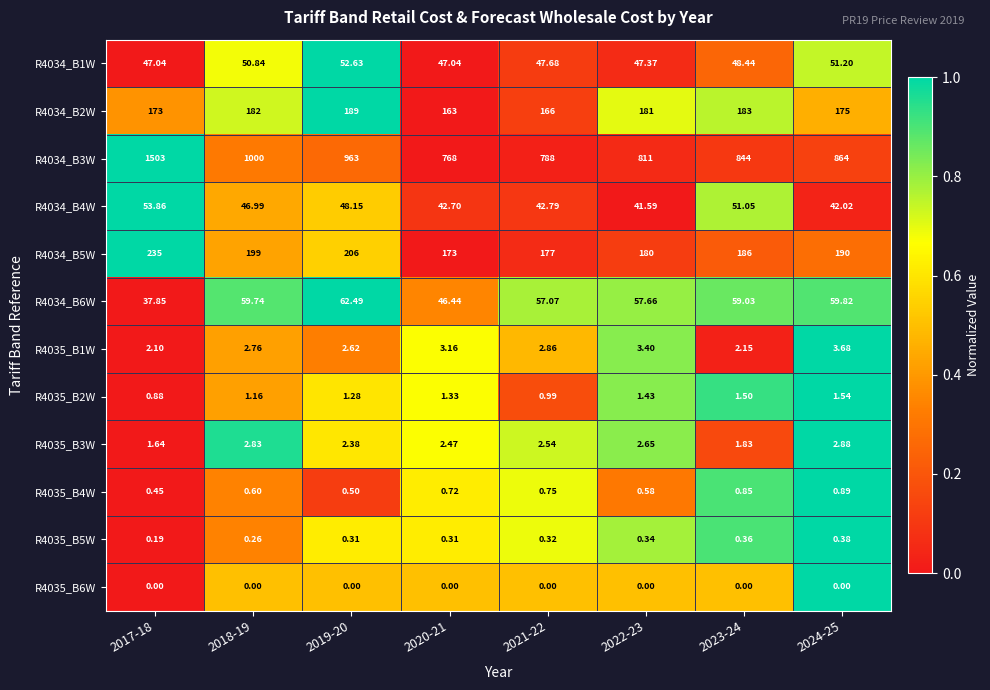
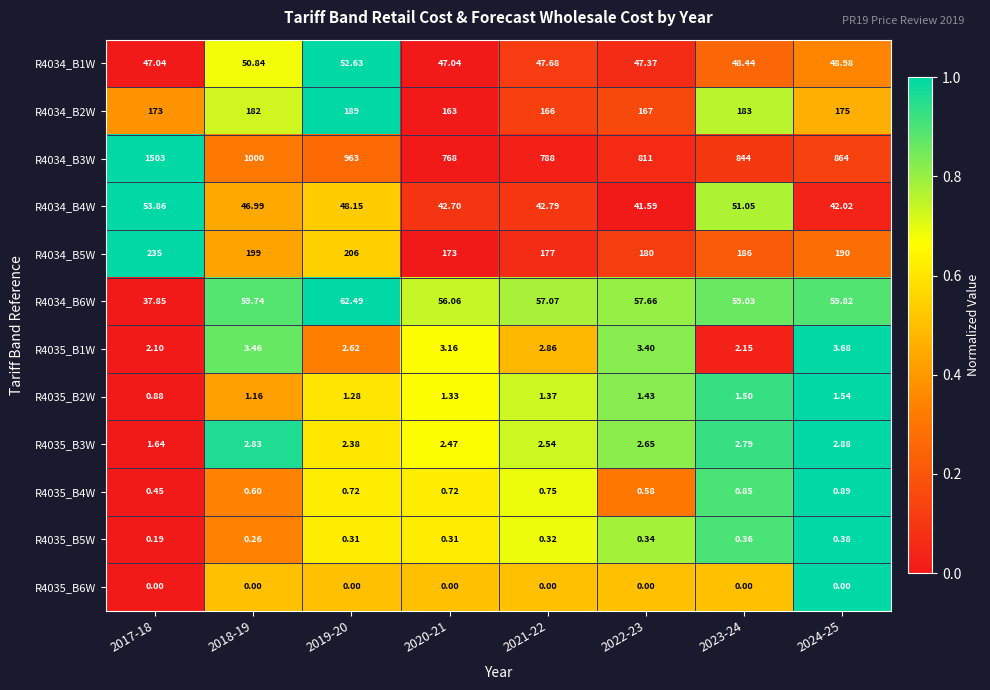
R4034_B1W, 2024-25: 51.20 -> 48.98
R4034_B2W, 2022-23: 181 -> 167
R4034_B6W, 2020-21: 46.44 -> 56.06
R4035_B1W, 2018-19: 2.76 -> 3.46
R4035_B2W, 2021-22: 0.99 -> 1.37
R4035_B3W, 2023-24: 1.83 -> 2.79
R4035_B4W, 2019-20: 0.50 -> 0.72
